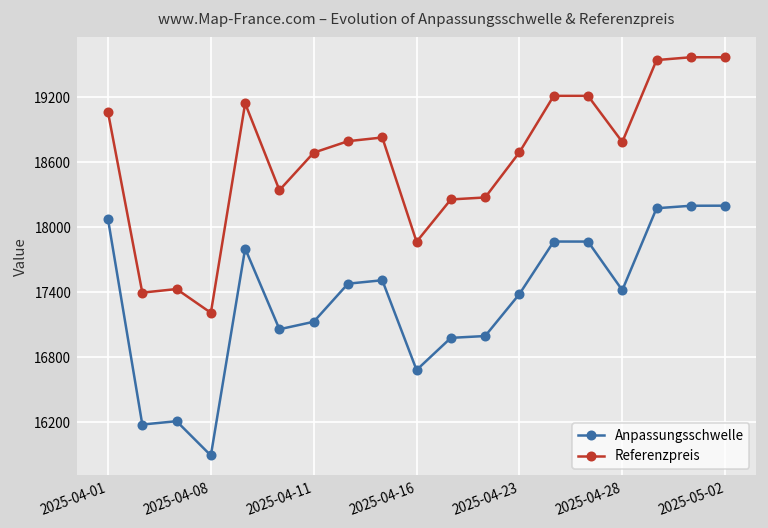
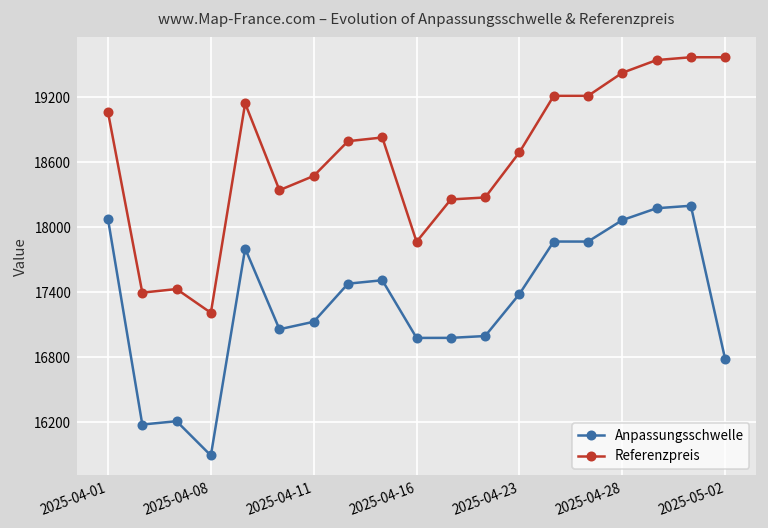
Referenzpreis, 2025-04-11: 18700 -> 18500
Anpassungsschwelle, 2025-04-16: 16700 -> 17000
Anpassungsschwelle, 2025-04-28: 17400 -> 18100
Referenzpreis, 2025-04-28: 18800 -> 19400
Anpassungsschwelle, 2025-05-02: 18200 -> 16800
